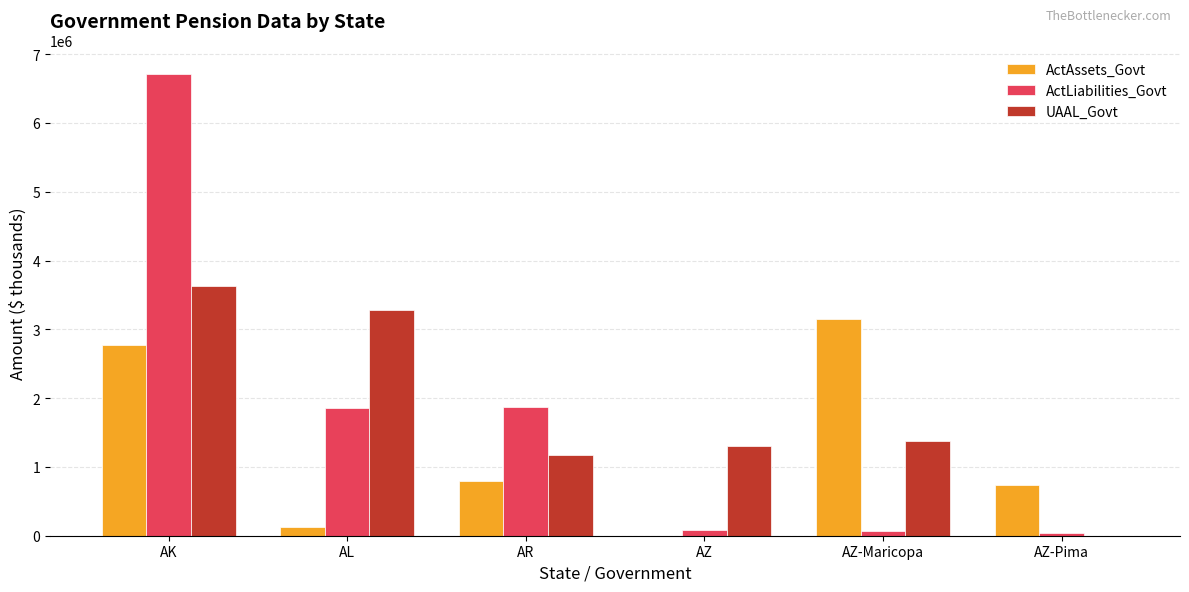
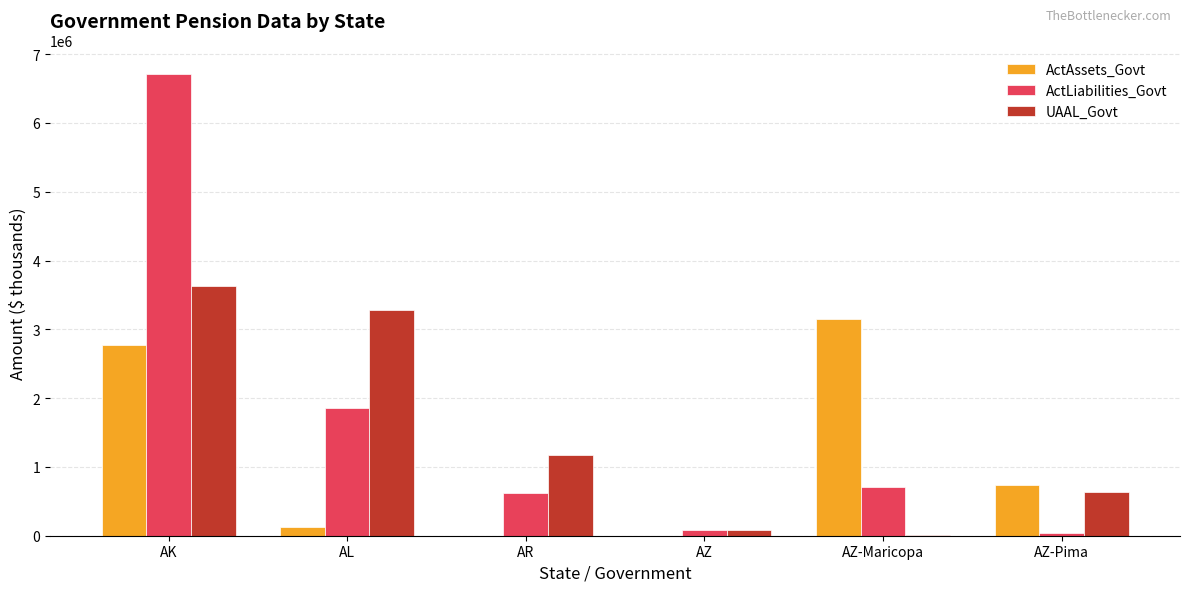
ActAssets_Govt, AR: 800000 -> 0
ActLiabilities_Govt, AR: 1900000 -> 600000
UAAL_Govt, AZ: 1300000 -> 100000
ActLiabilities_Govt, AZ-Maricopa: 100000 -> 700000
UAAL_Govt, AZ-Maricopa: 1400000 -> 0
UAAL_Govt, AZ-Pima: 0 -> 600000
